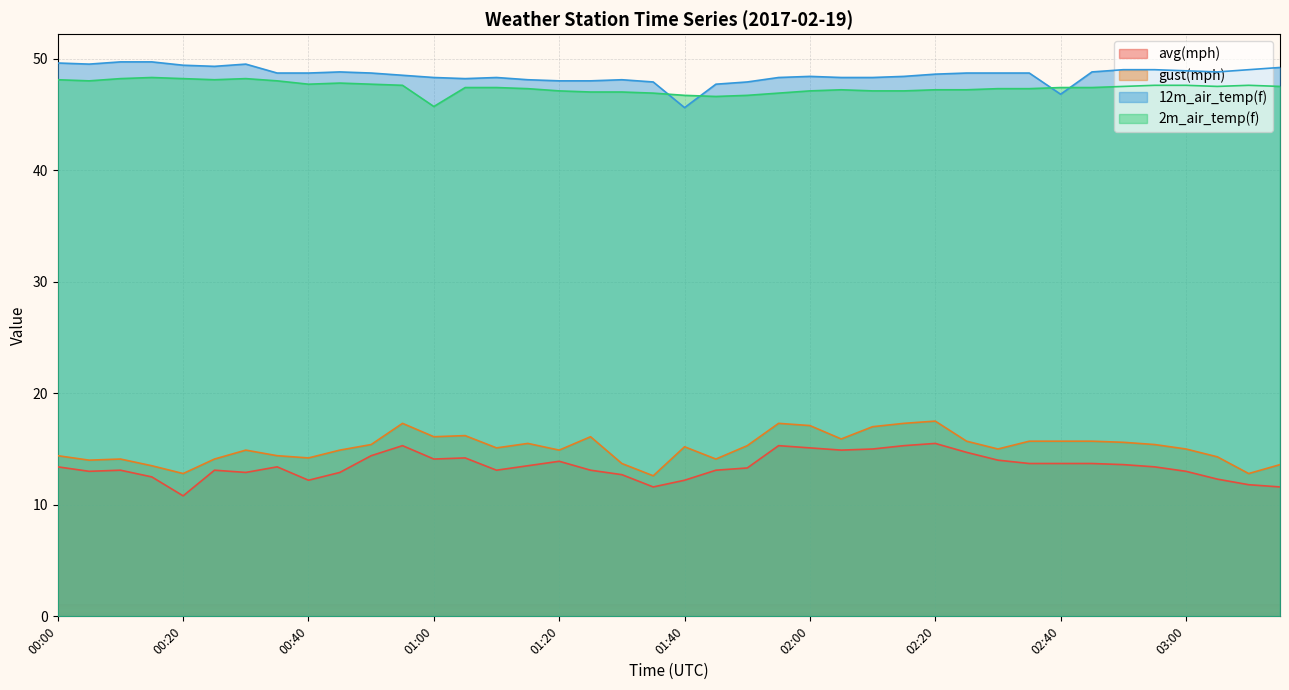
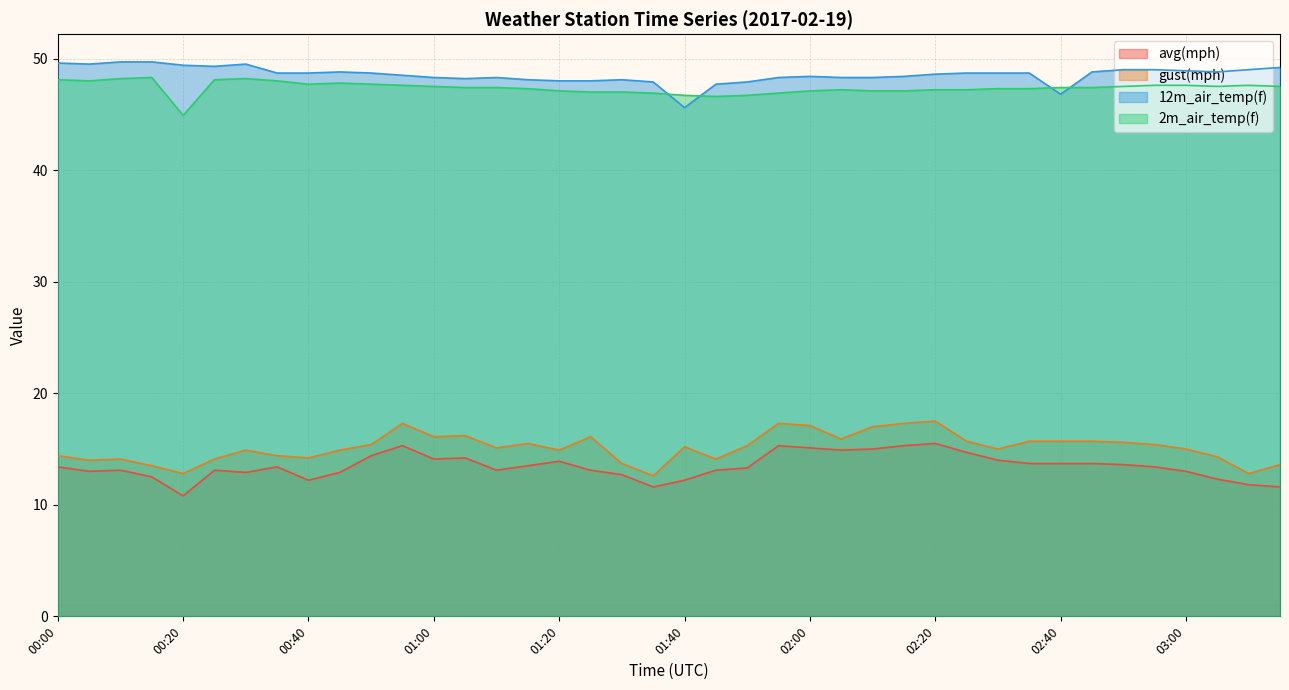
2m_air_temp(f), 00:20: 48.2 -> 44.9
2m_air_temp(f), 01:00: 45.7 -> 47.5
